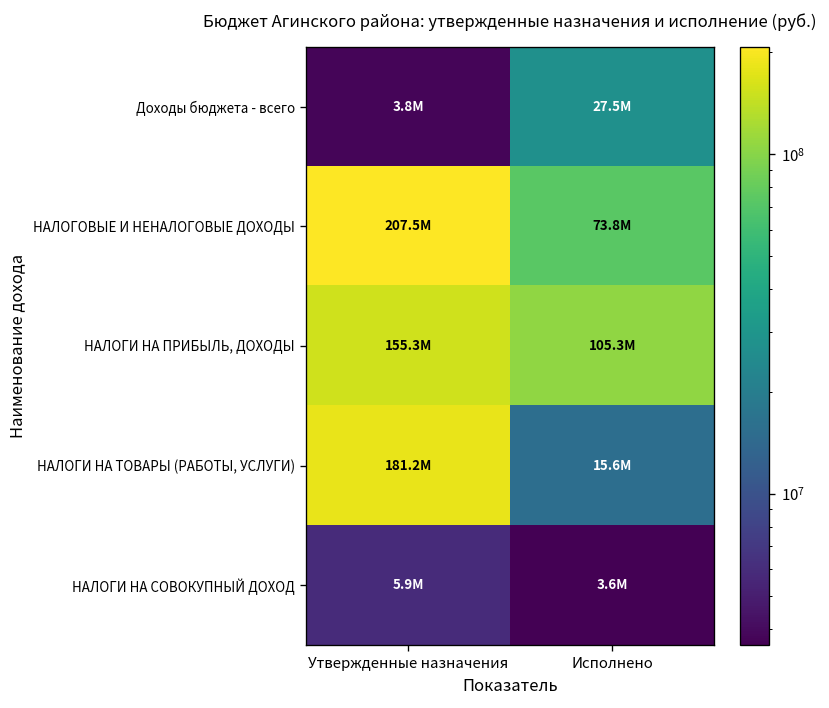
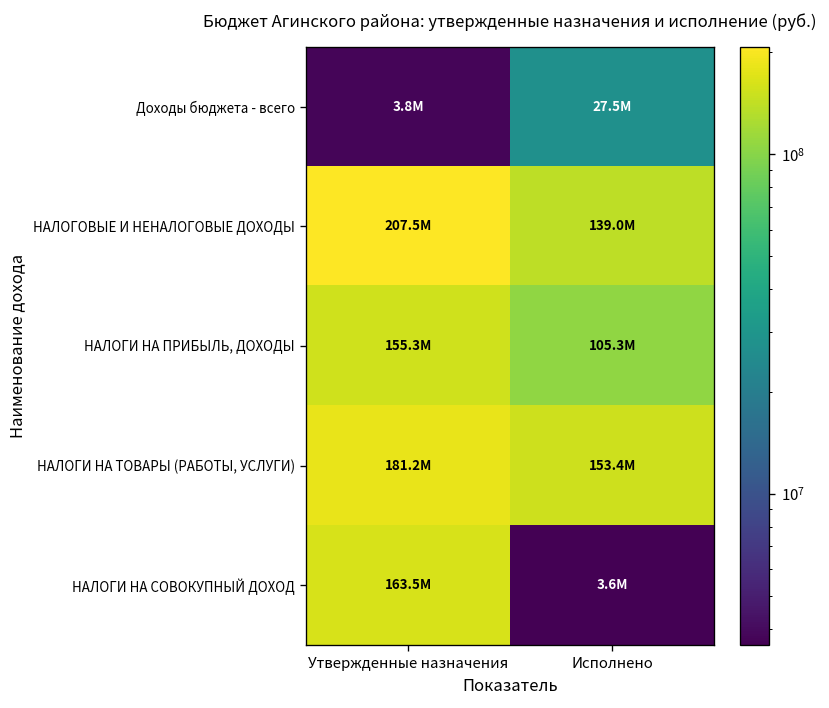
НАЛОГОВЫЕ И НЕНАЛОГОВЫЕ ДОХОДЫ, Исполнено: 73.8M -> 139.0M
НАЛОГИ НА ТОВАРЫ (РАБОТЫ, УСЛУГИ), Исполнено: 15.6M -> 153.4M
НАЛОГИ НА СОВОКУПНЫЙ ДОХОД, Утвержденные назначения: 5.9M -> 163.5M
